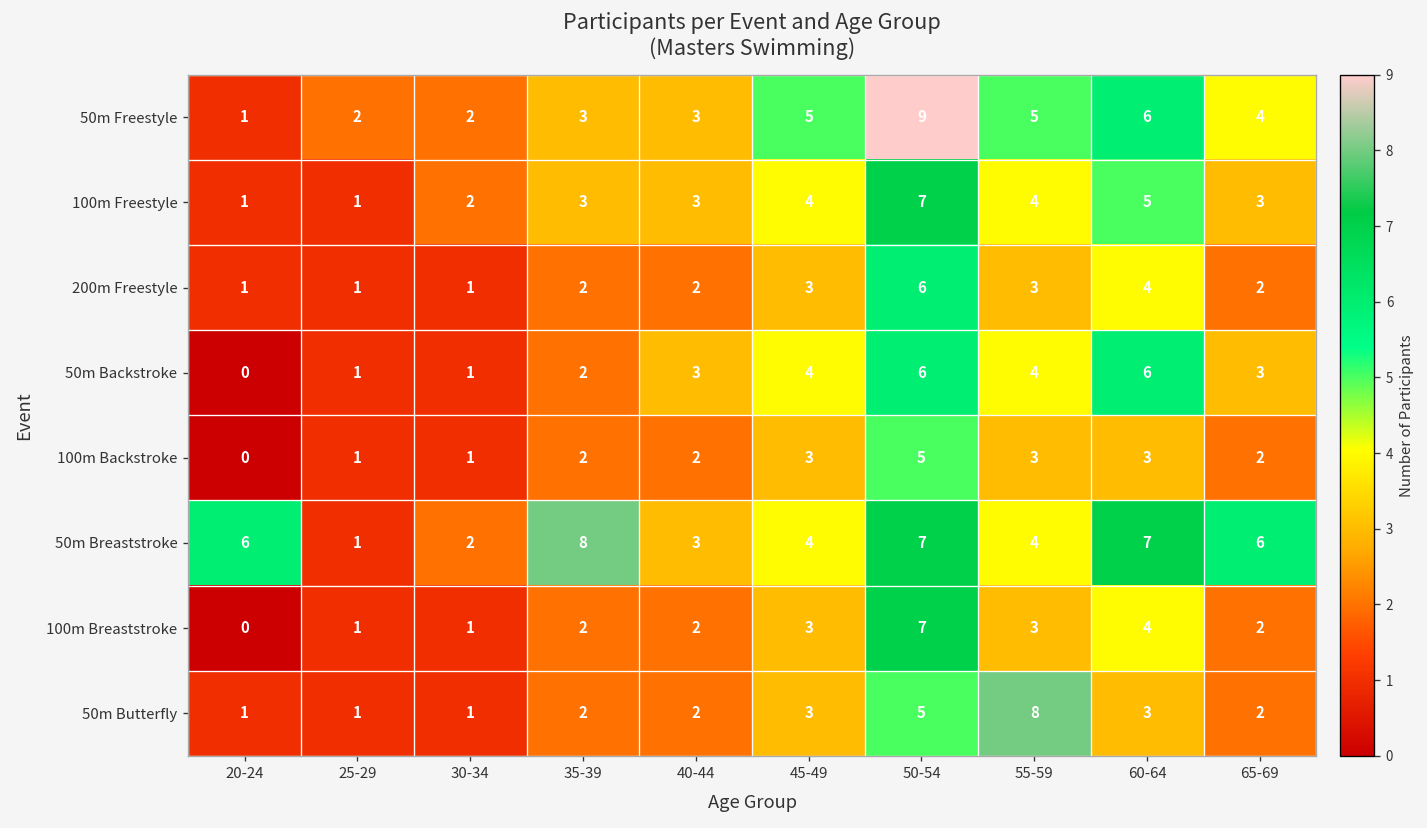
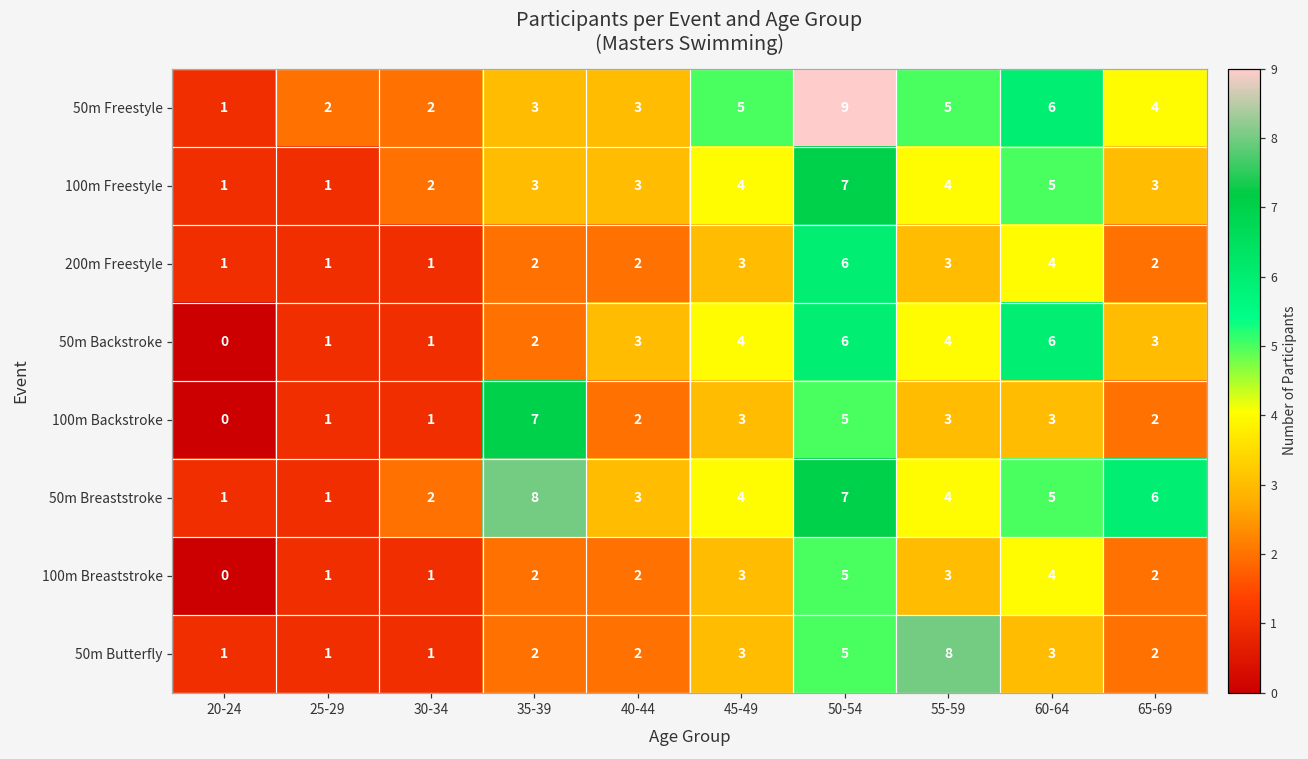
100m Backstroke, 35-39: 2 -> 7
50m Breaststroke, 20-24: 6 -> 1
50m Breaststroke, 60-64: 7 -> 5
100m Breaststroke, 50-54: 7 -> 5
